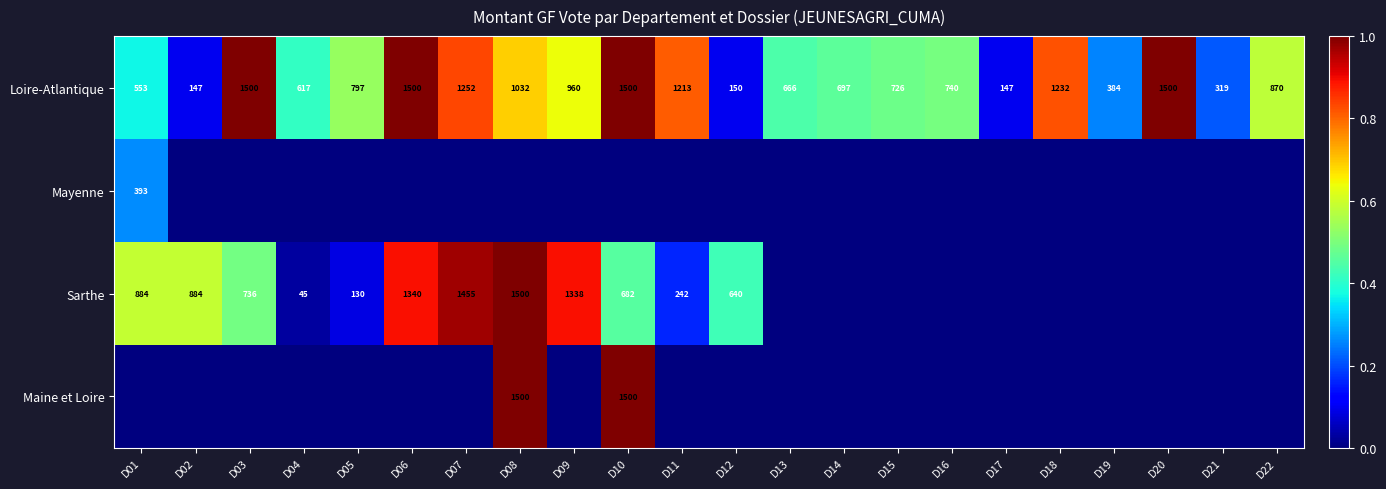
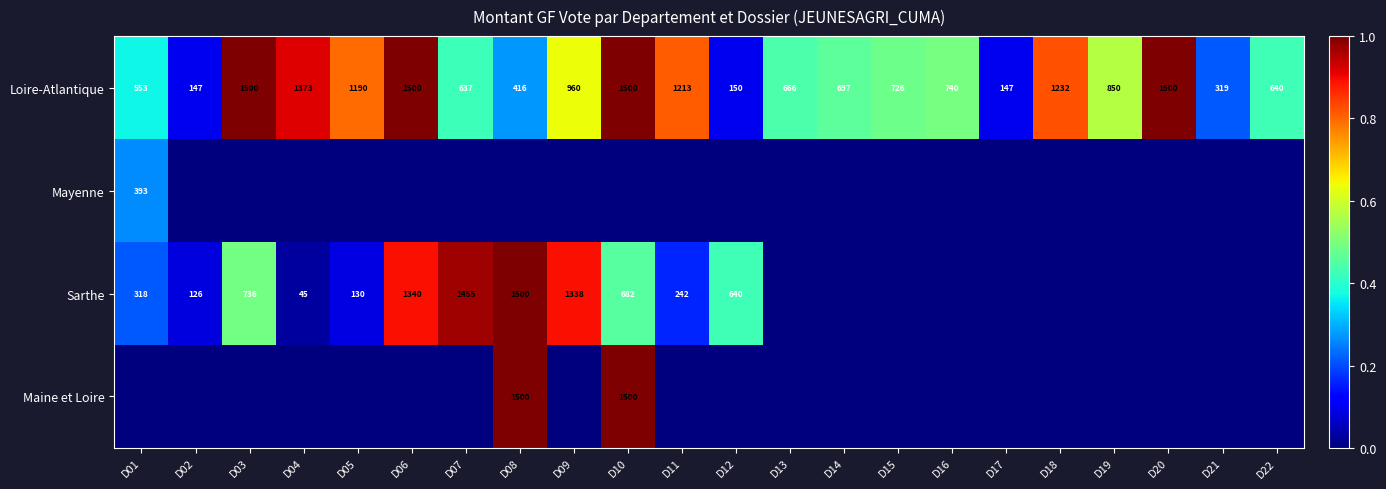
Loire-Atlantique, D04: 617 -> 1373
Loire-Atlantique, D05: 797 -> 1190
Loire-Atlantique, D07: 1252 -> 637
Loire-Atlantique, D08: 1032 -> 416
Loire-Atlantique, D19: 384 -> 850
Loire-Atlantique, D22: 870 -> 640
Sarthe, D01: 884 -> 318
Sarthe, D02: 884 -> 126
